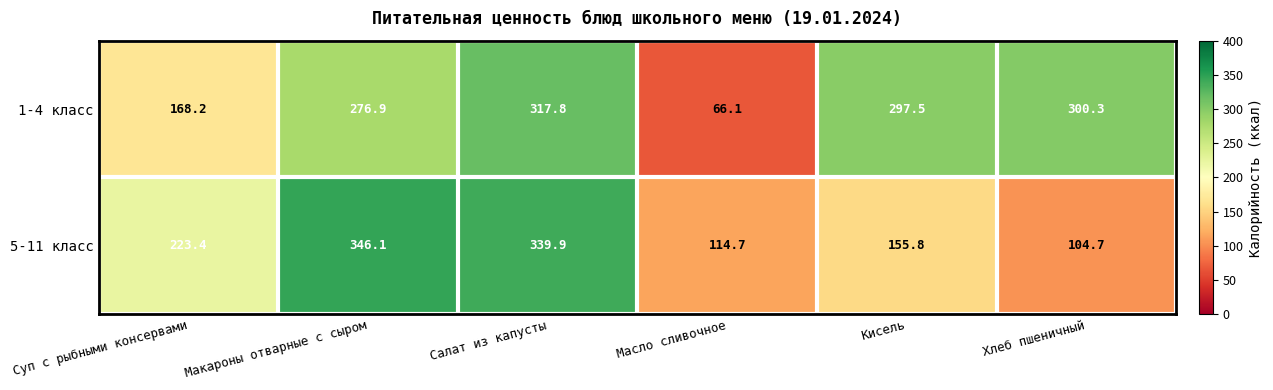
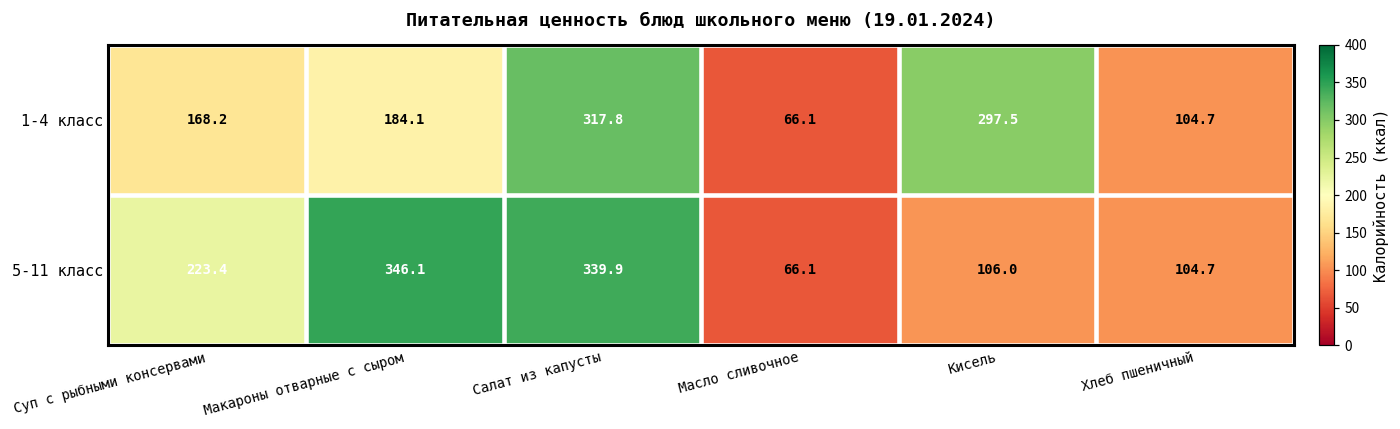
1-4 класс, Макароны отварные с сыром: 276.9 -> 184.1
1-4 класс, Хлеб пшеничный: 300.3 -> 104.7
5-11 класс, Масло сливочное: 114.7 -> 66.1
5-11 класс, Кисель: 155.8 -> 106.0
